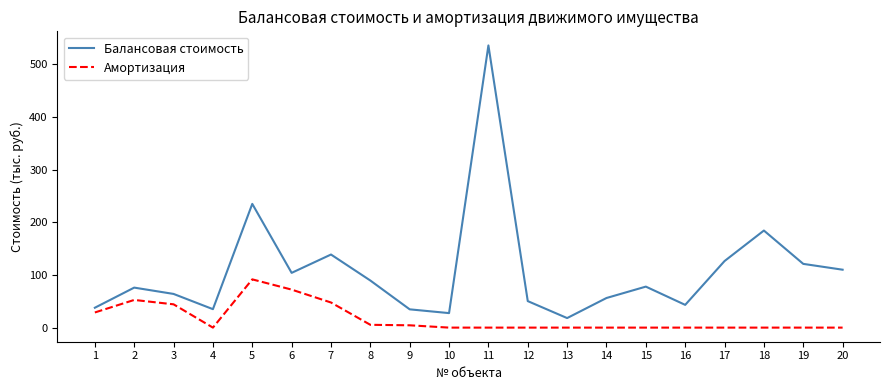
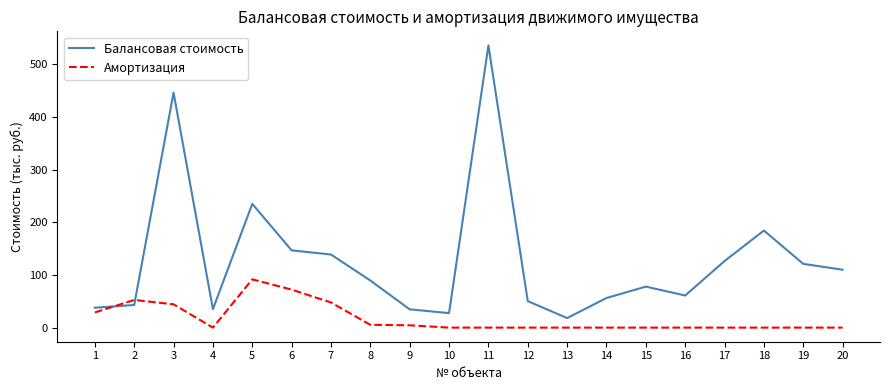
Балансовая стоимость, 2: 80 -> 40
Балансовая стоимость, 3: 60 -> 450
Балансовая стоимость, 6: 100 -> 150
Балансовая стоимость, 16: 40 -> 60
